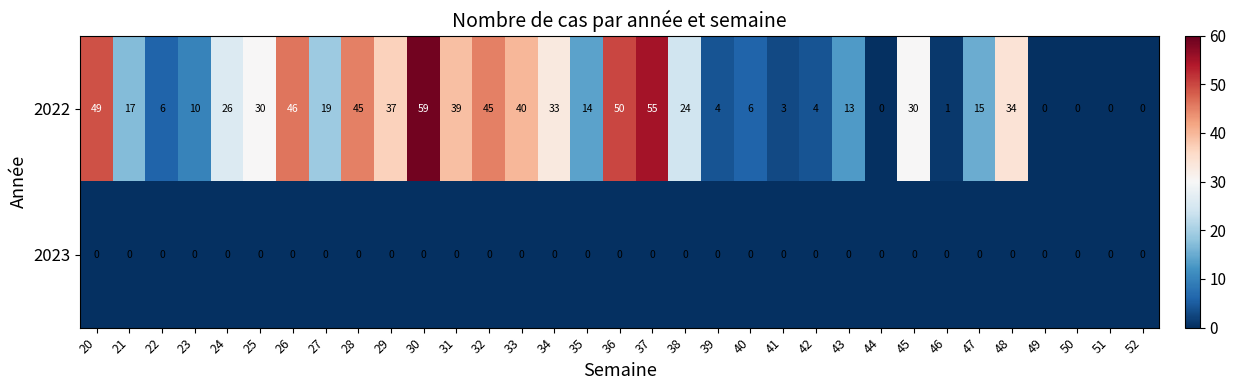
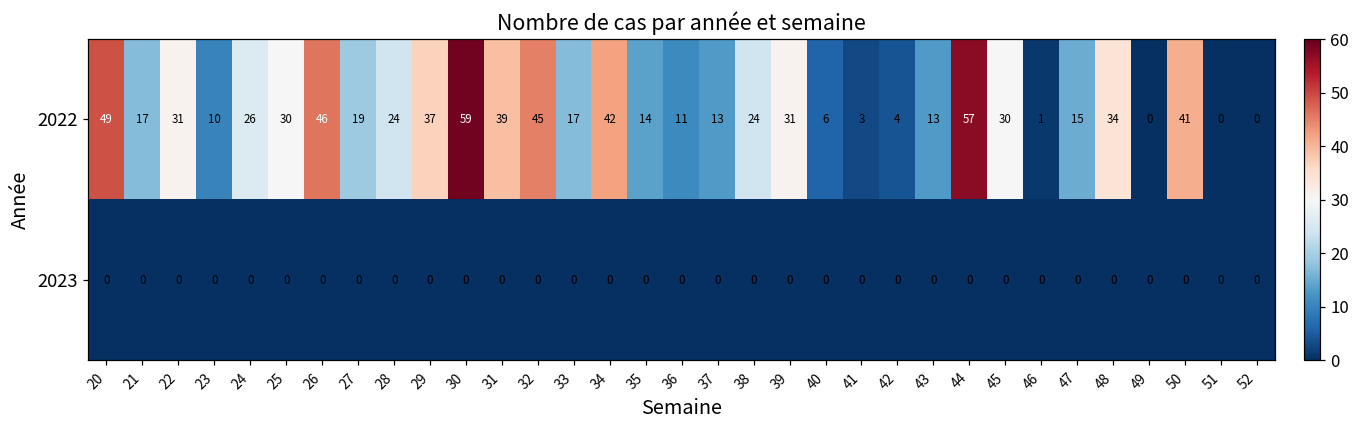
2022, 22: 6 -> 31
2022, 28: 45 -> 24
2022, 33: 40 -> 17
2022, 34: 33 -> 42
2022, 36: 50 -> 11
2022, 37: 55 -> 13
2022, 39: 4 -> 31
2022, 44: 0 -> 57
2022, 50: 0 -> 41
